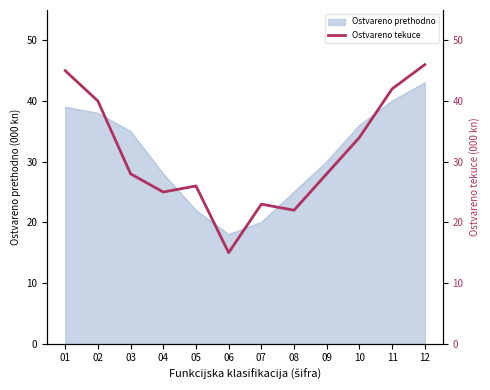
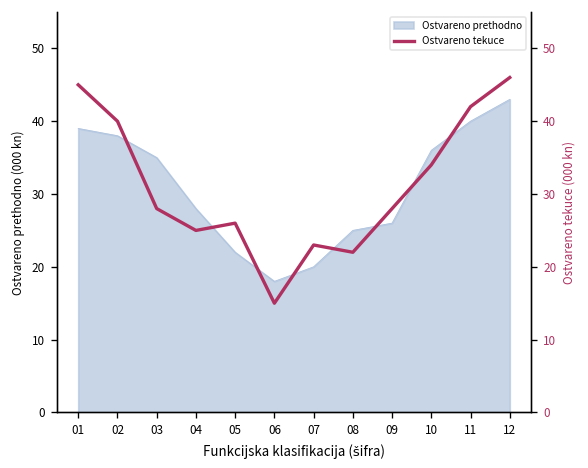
Ostvareno prethodno, 09: 30 -> 26
